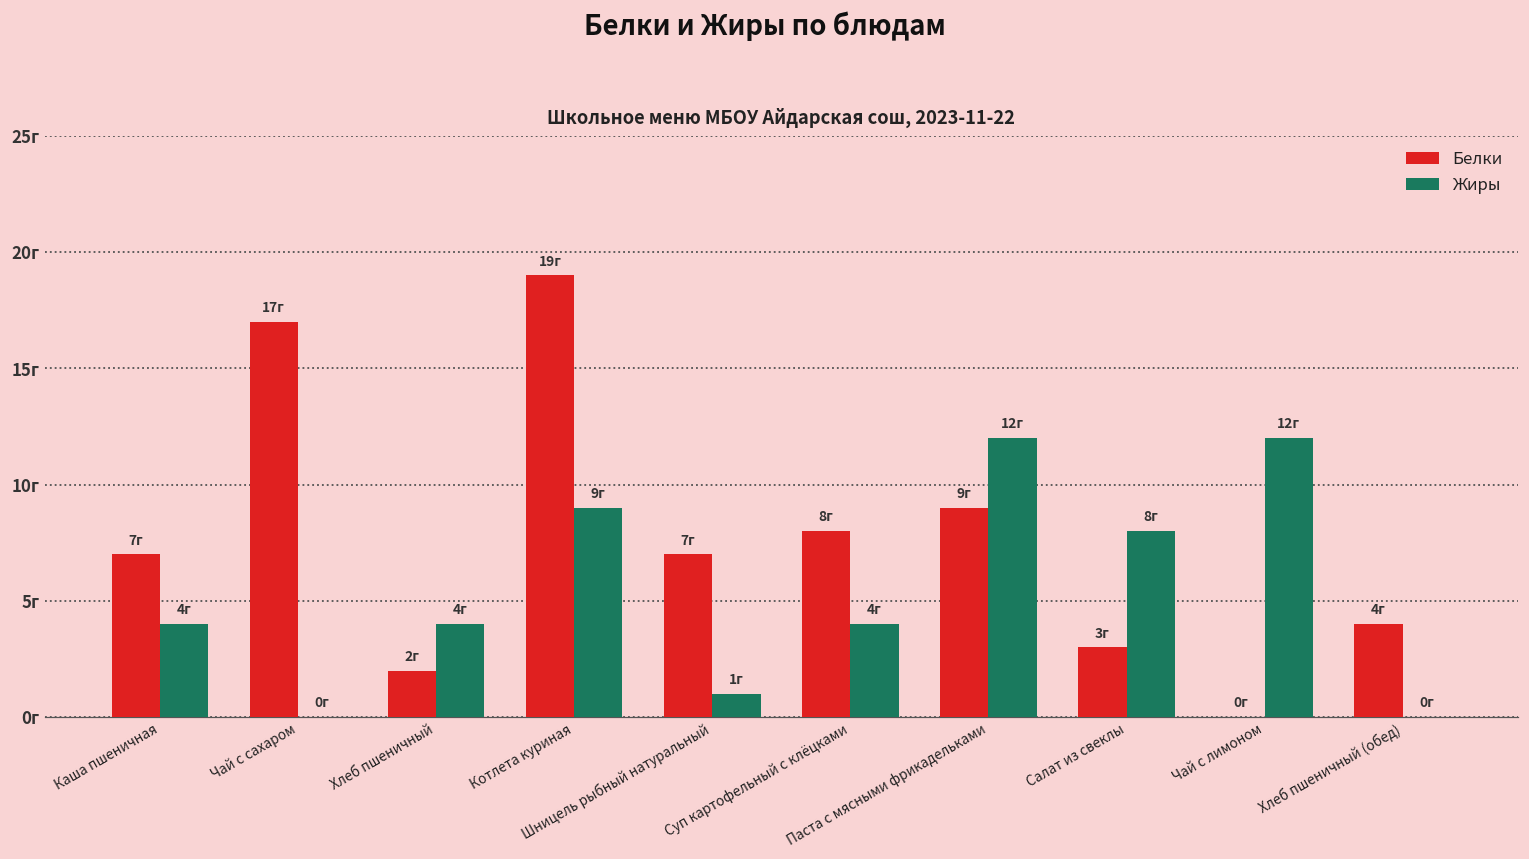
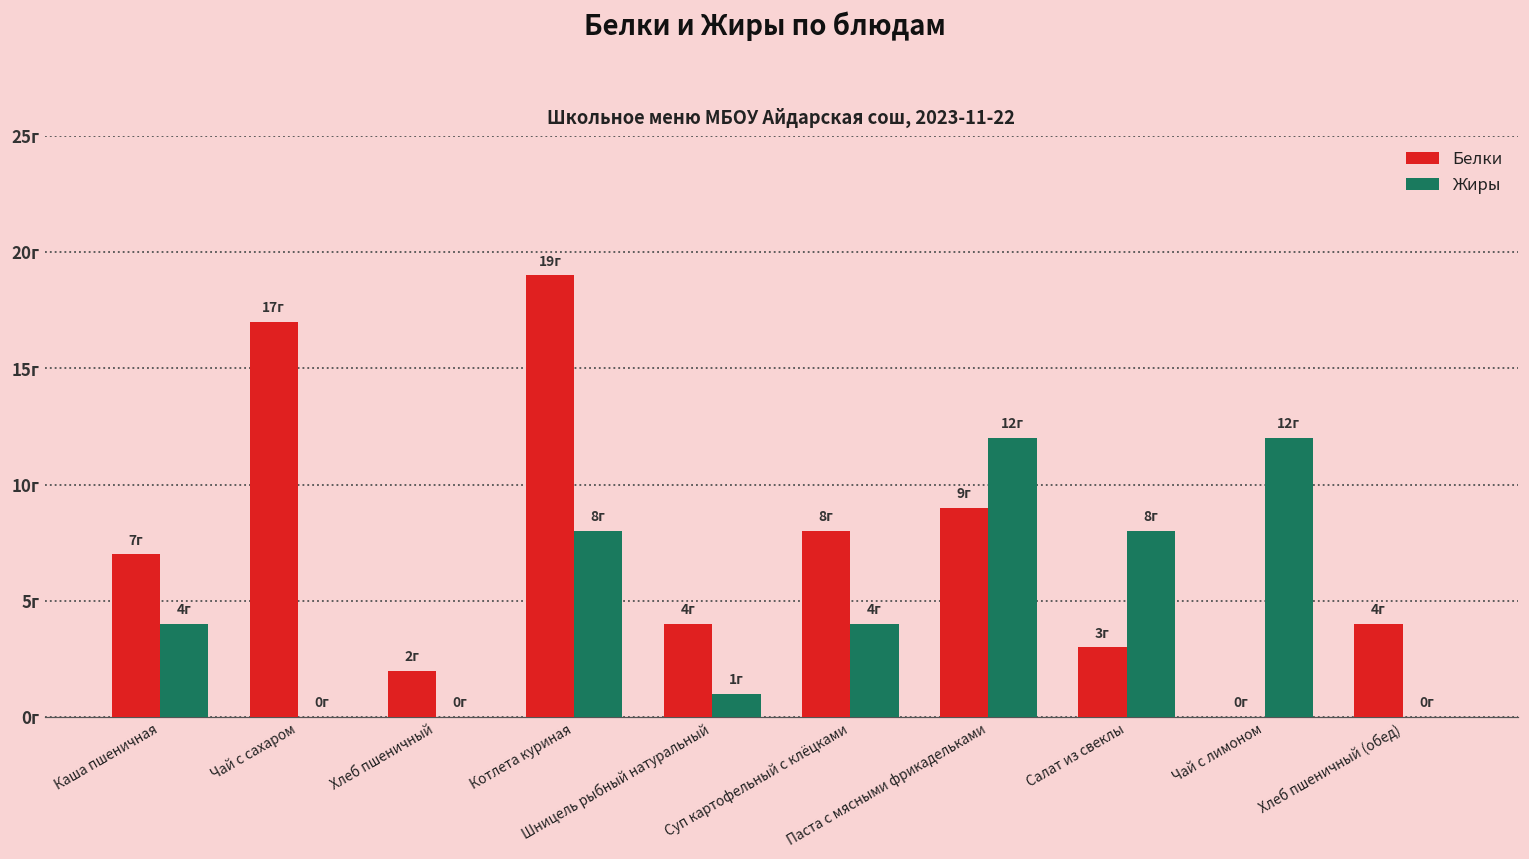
Жиры, Хлеб пшеничный: 4г -> 0г
Жиры, Котлета куриная: 9г -> 8г
Белки, Шницель рыбный натуральный: 7г -> 4г
